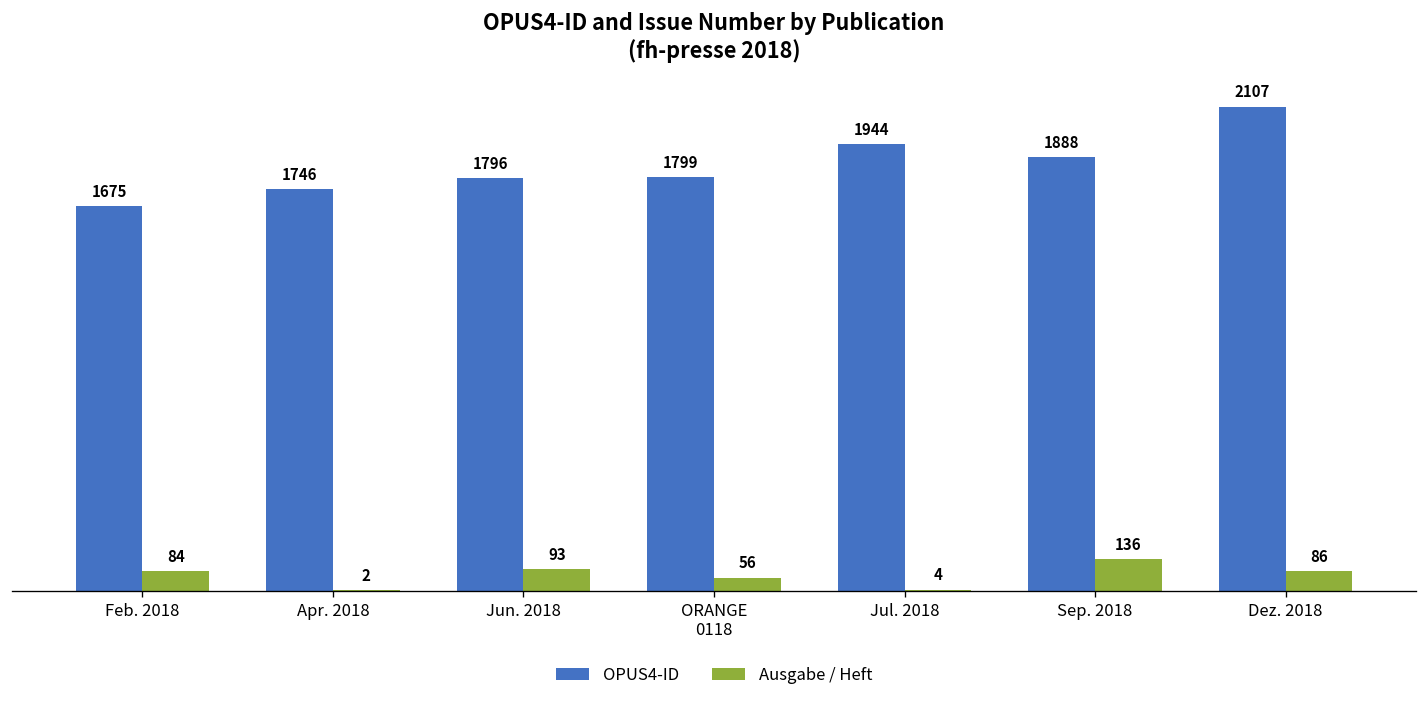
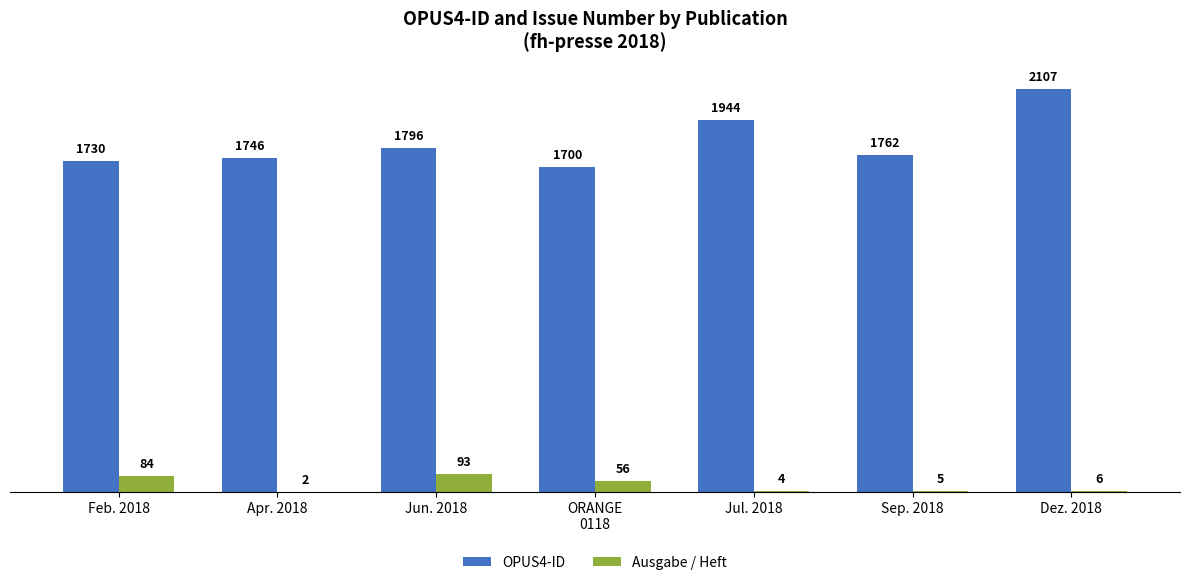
OPUS4-ID, Feb. 2018: 1675 -> 1730
OPUS4-ID, ORANGE 0118: 1799 -> 1700
OPUS4-ID, Sep. 2018: 1888 -> 1762
Ausgabe / Heft, Sep. 2018: 136 -> 5
Ausgabe / Heft, Dez. 2018: 86 -> 6
